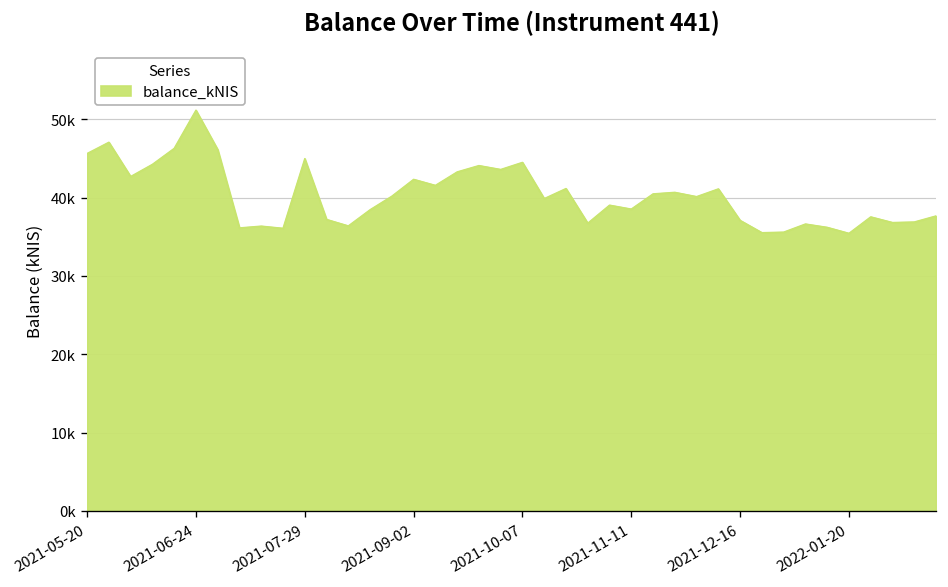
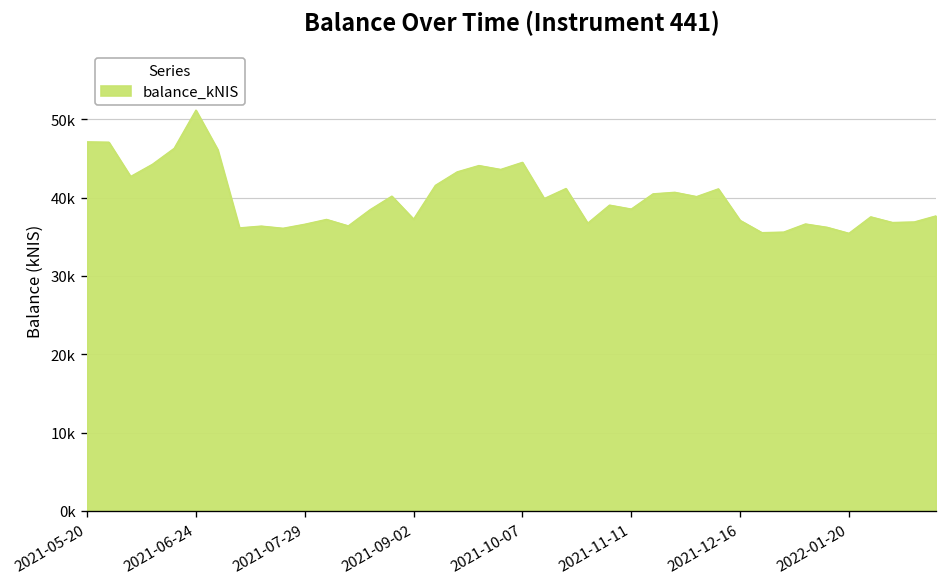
2021-05-20: 46000 -> 47000
2021-07-29: 45000 -> 37000
2021-09-02: 42000 -> 37000
